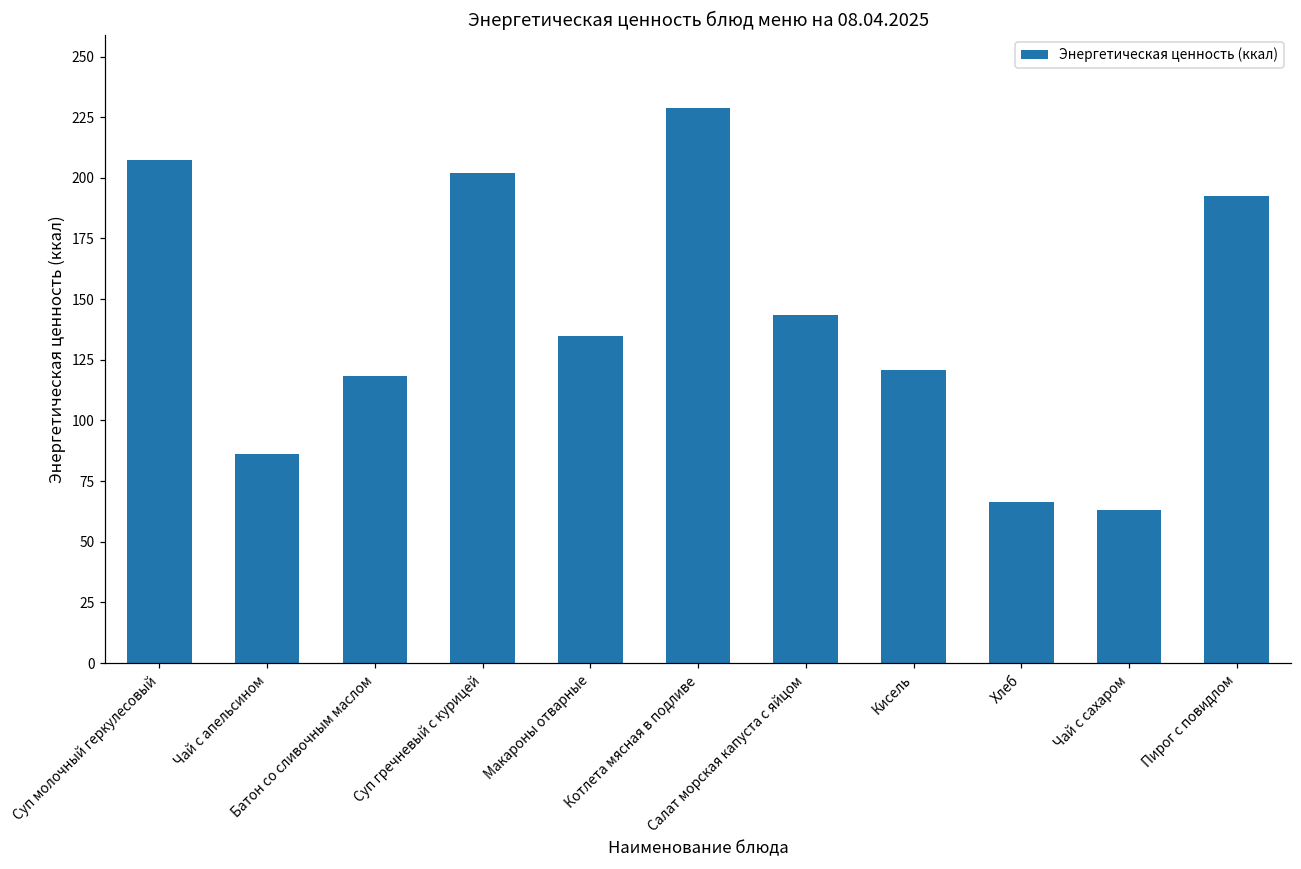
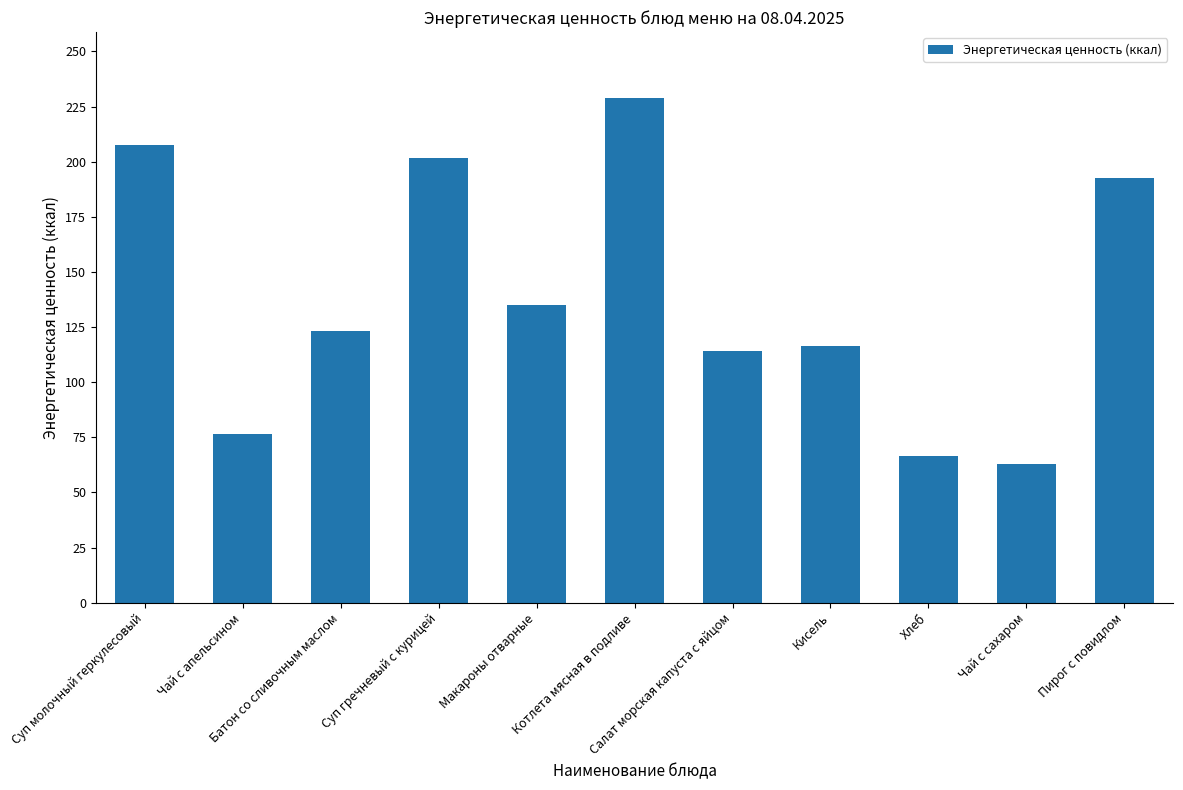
Чай с апельсином: 86 -> 77
Батон со сливочным маслом: 118 -> 123
Салат морская капуста с яйцом: 143 -> 114
Кисель: 121 -> 116
